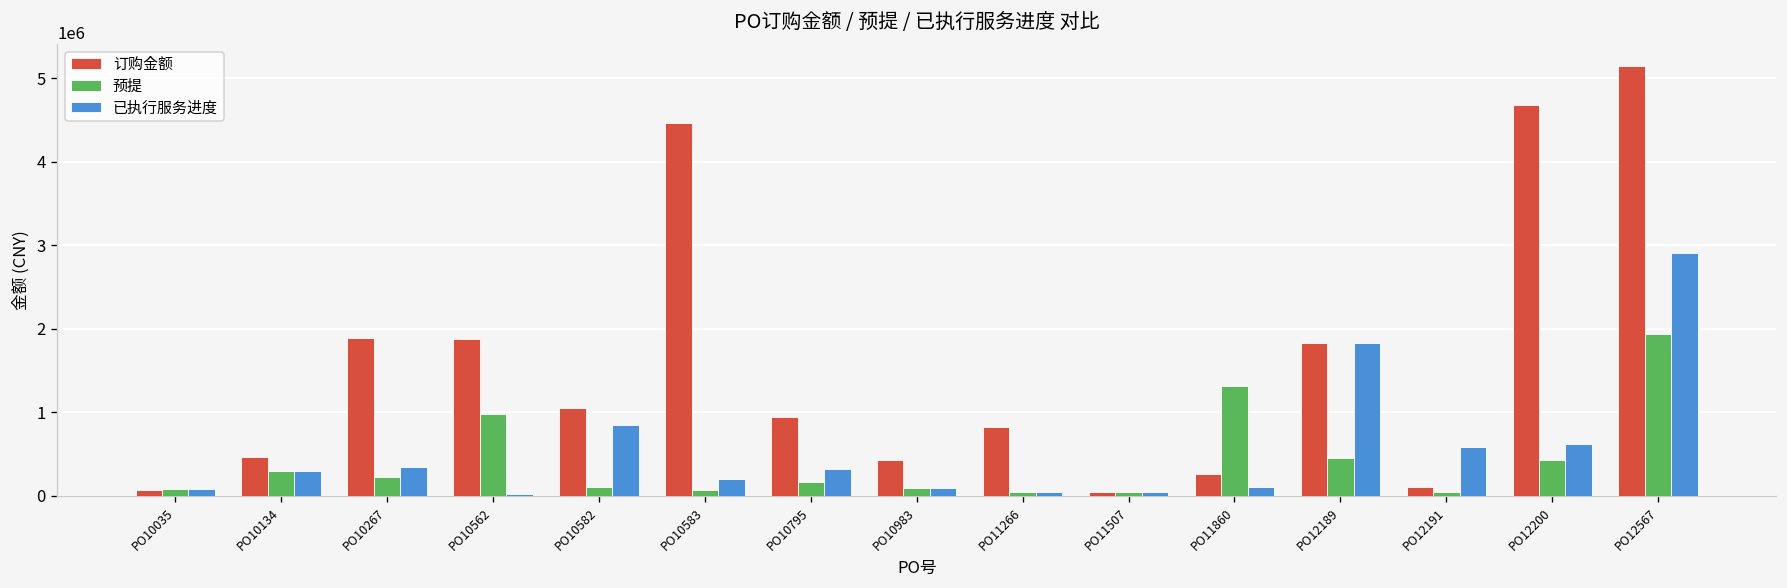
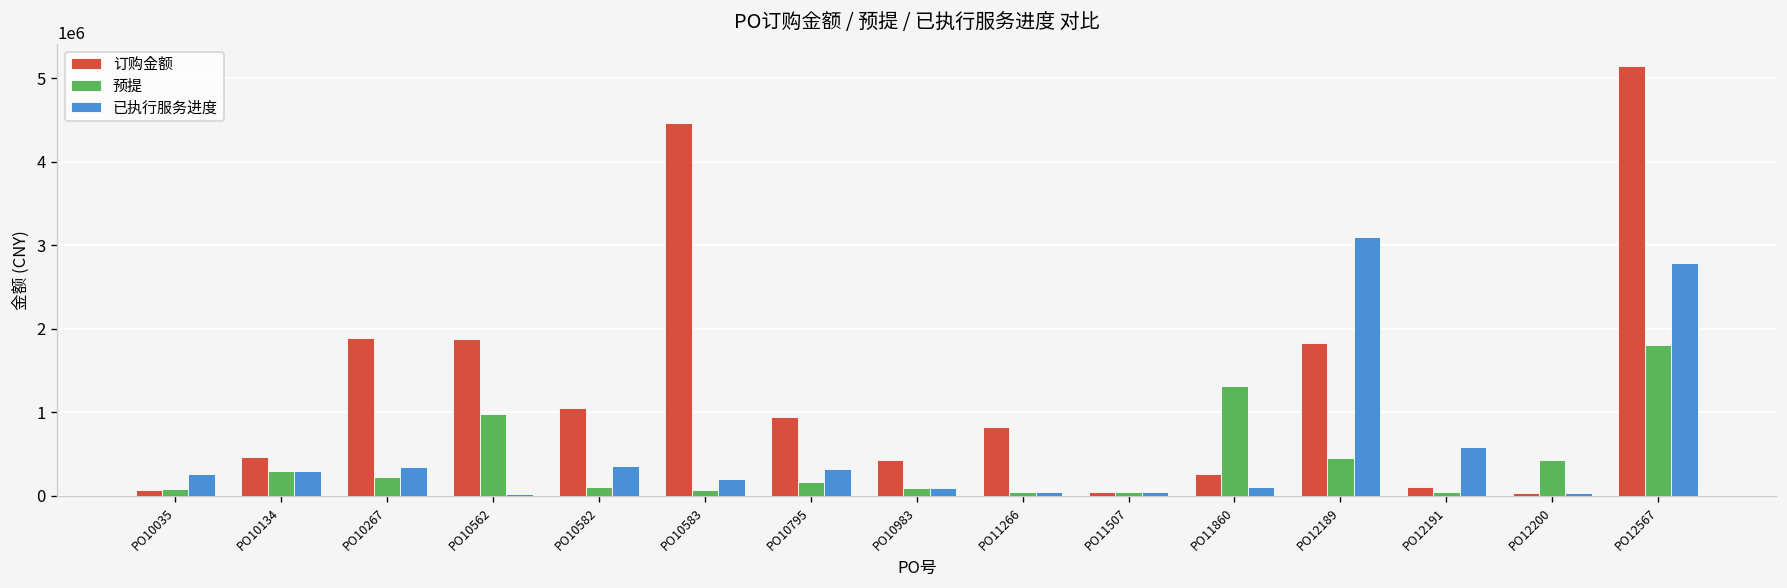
已执行服务进度, PO10035: 100000 -> 300000
已执行服务进度, PO10582: 900000 -> 400000
已执行服务进度, PO12189: 1800000 -> 3100000
订购金额, PO12200: 4700000 -> 0
已执行服务进度, PO12200: 600000 -> 0
预提, PO12567: 1900000 -> 1800000
已执行服务进度, PO12567: 2900000 -> 2800000
